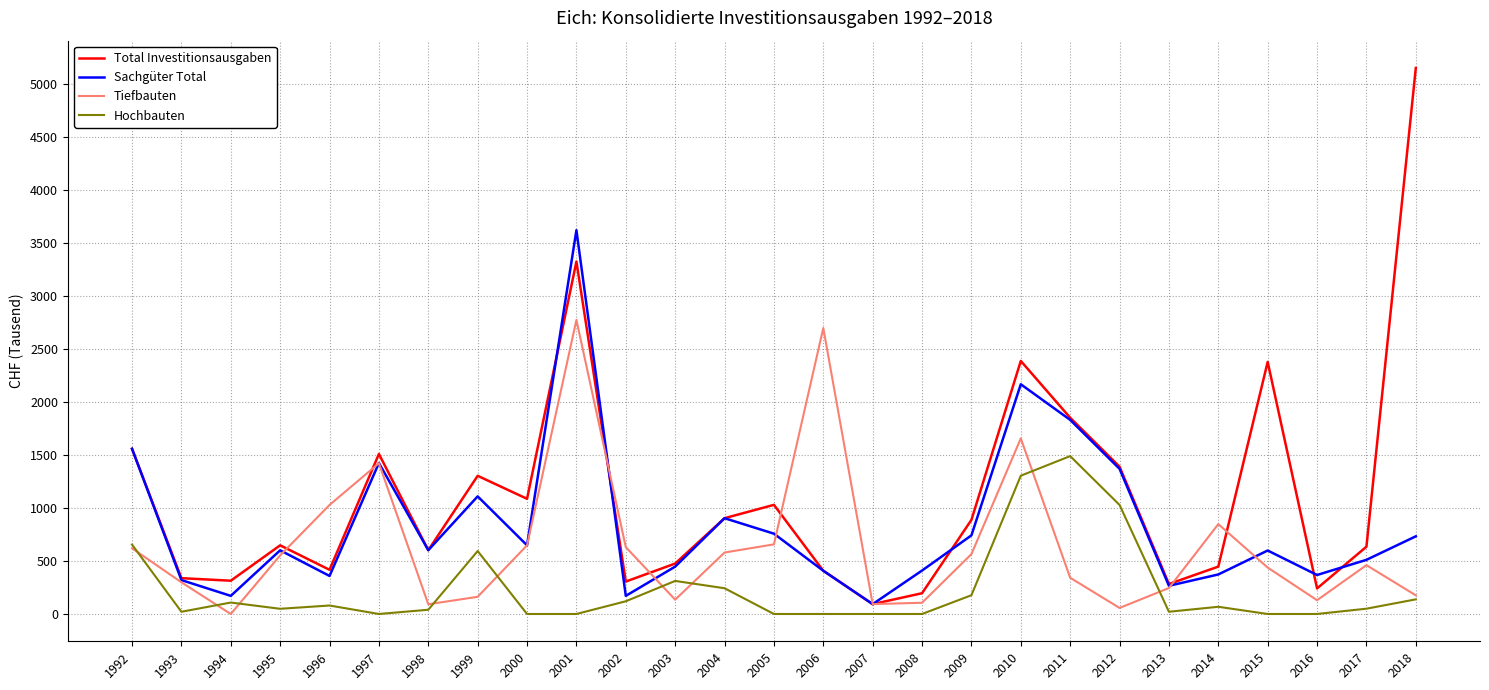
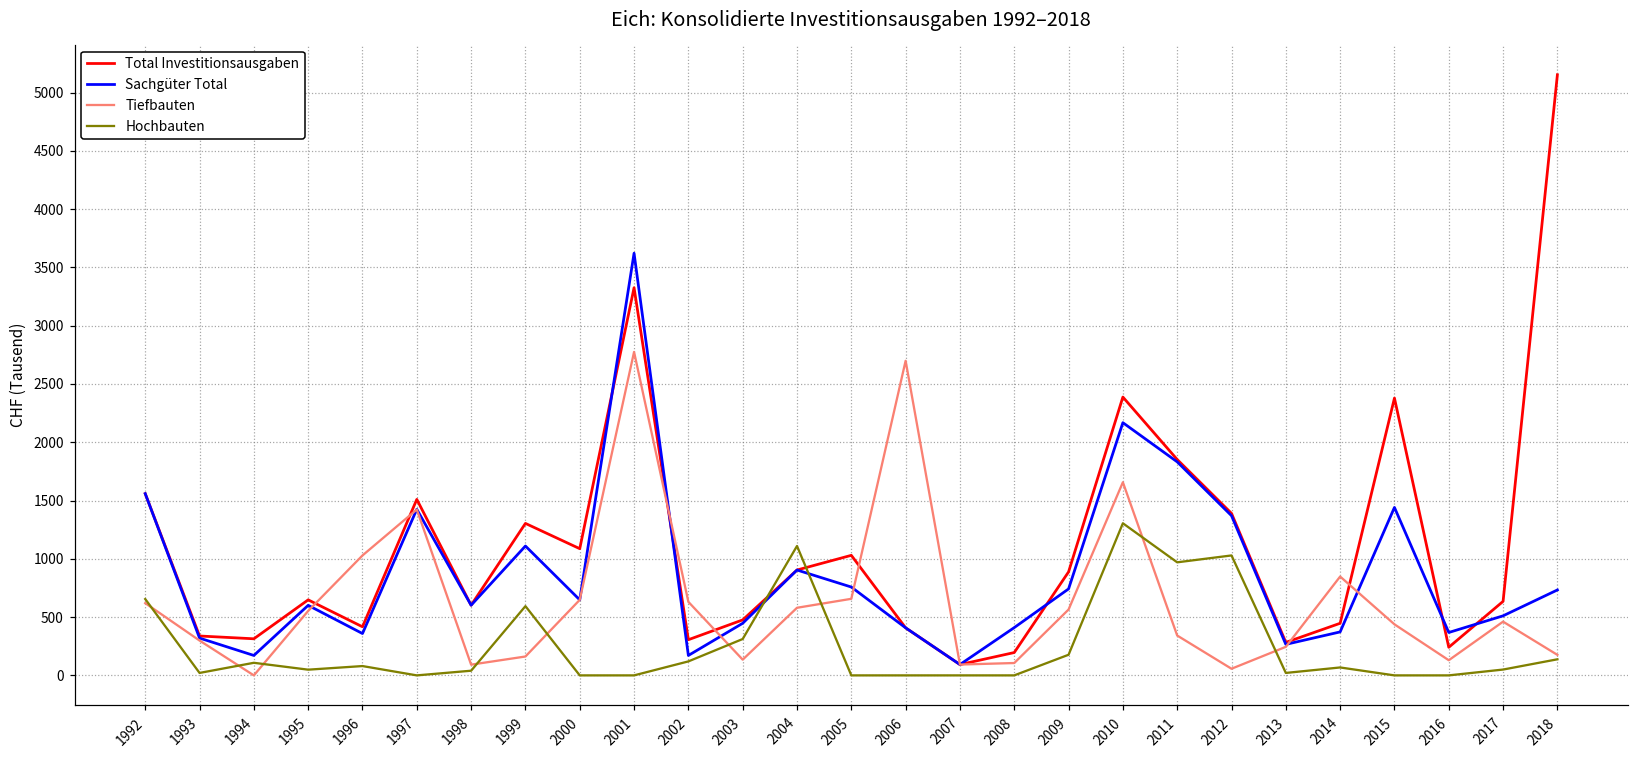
Hochbauten, 2004: 240 -> 1110
Hochbauten, 2011: 1490 -> 970
Sachgüter Total, 2015: 600 -> 1440
